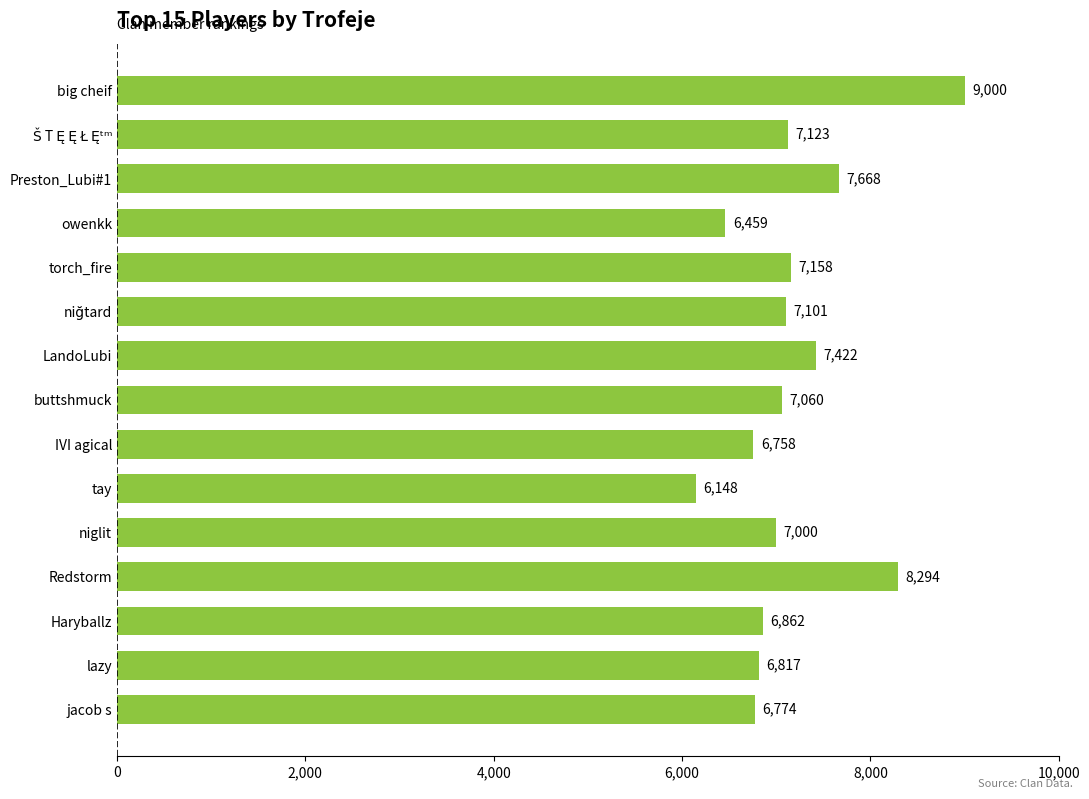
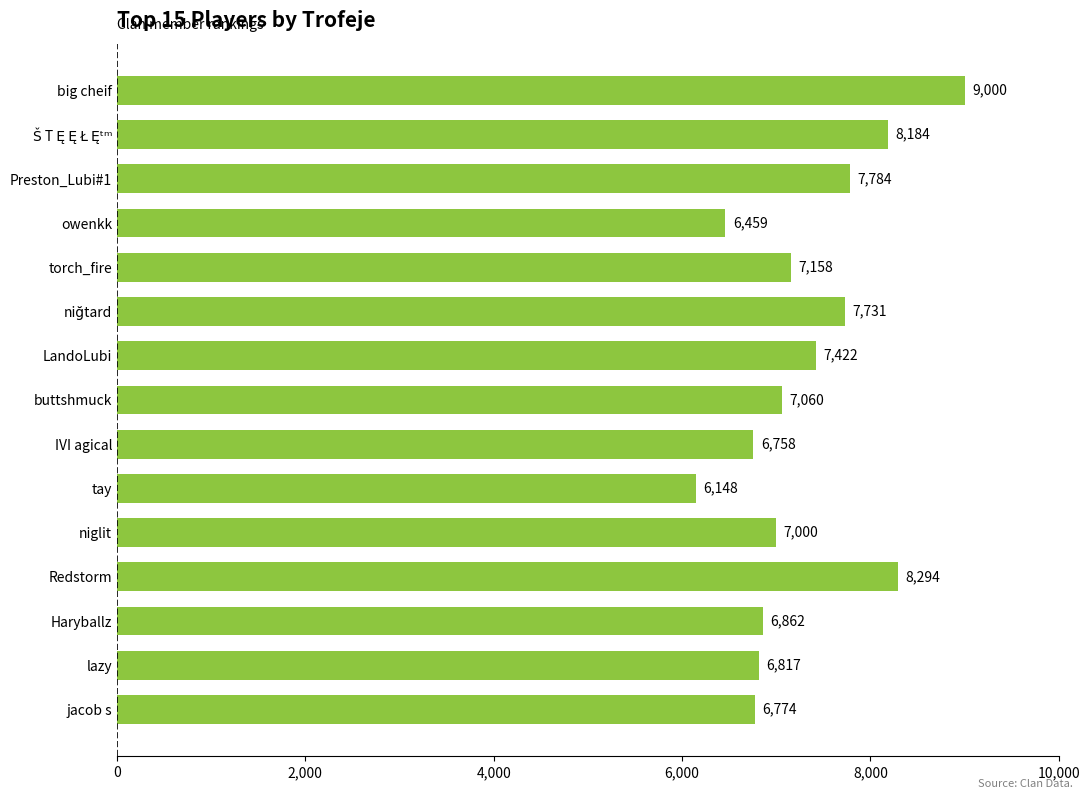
Š T Ę Ę Ł Ęᵗᵐ: 7,123 -> 8,184
Preston_Lubi#1: 7,668 -> 7,784
niğtard: 7,101 -> 7,731
